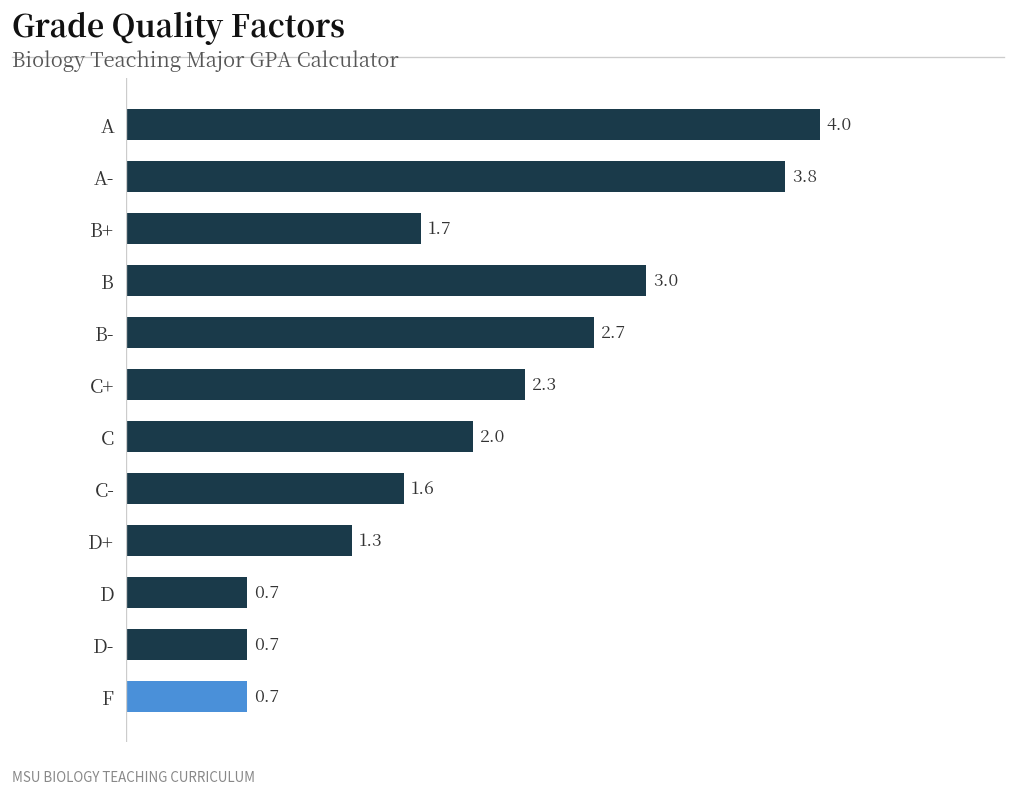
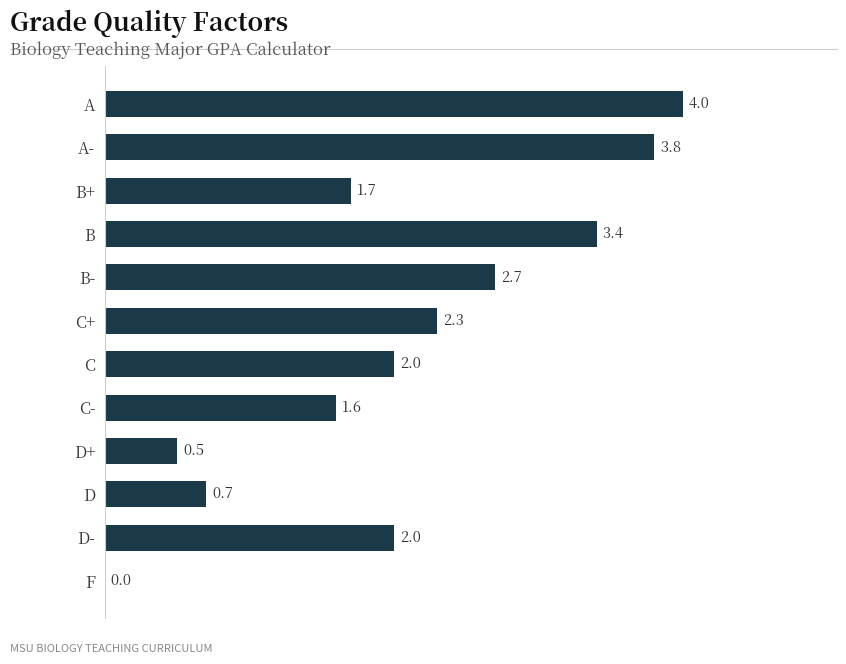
B: 3.0 -> 3.4
D+: 1.3 -> 0.5
D-: 0.7 -> 2.0
F: 0.7 -> 0.0
